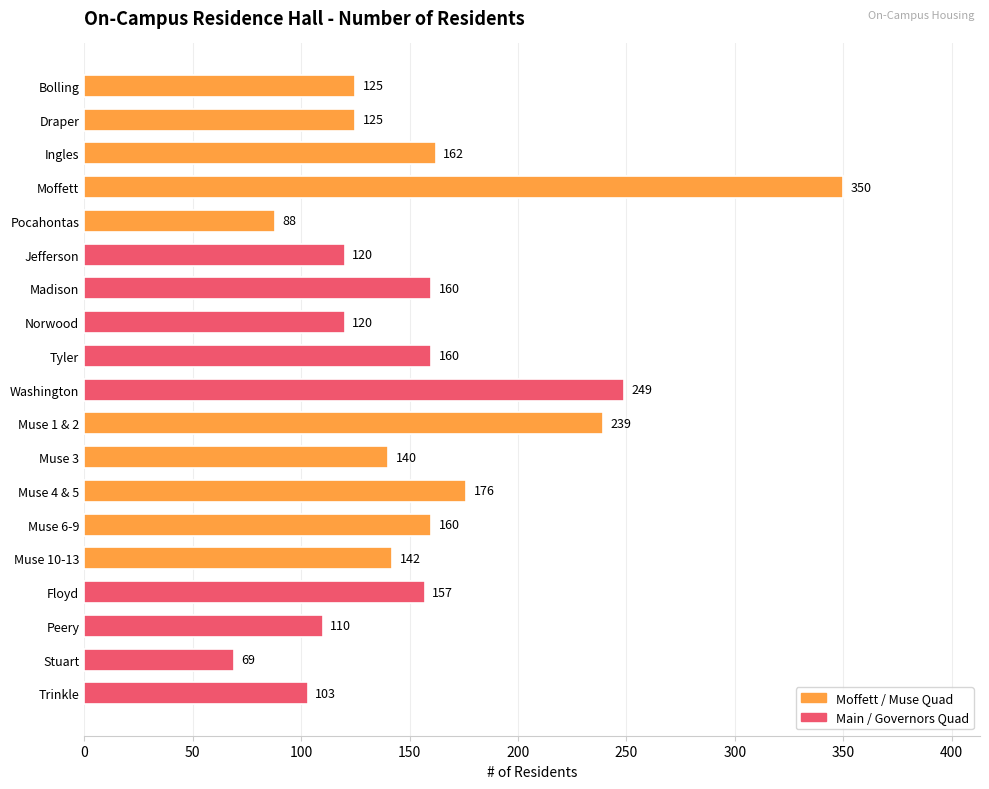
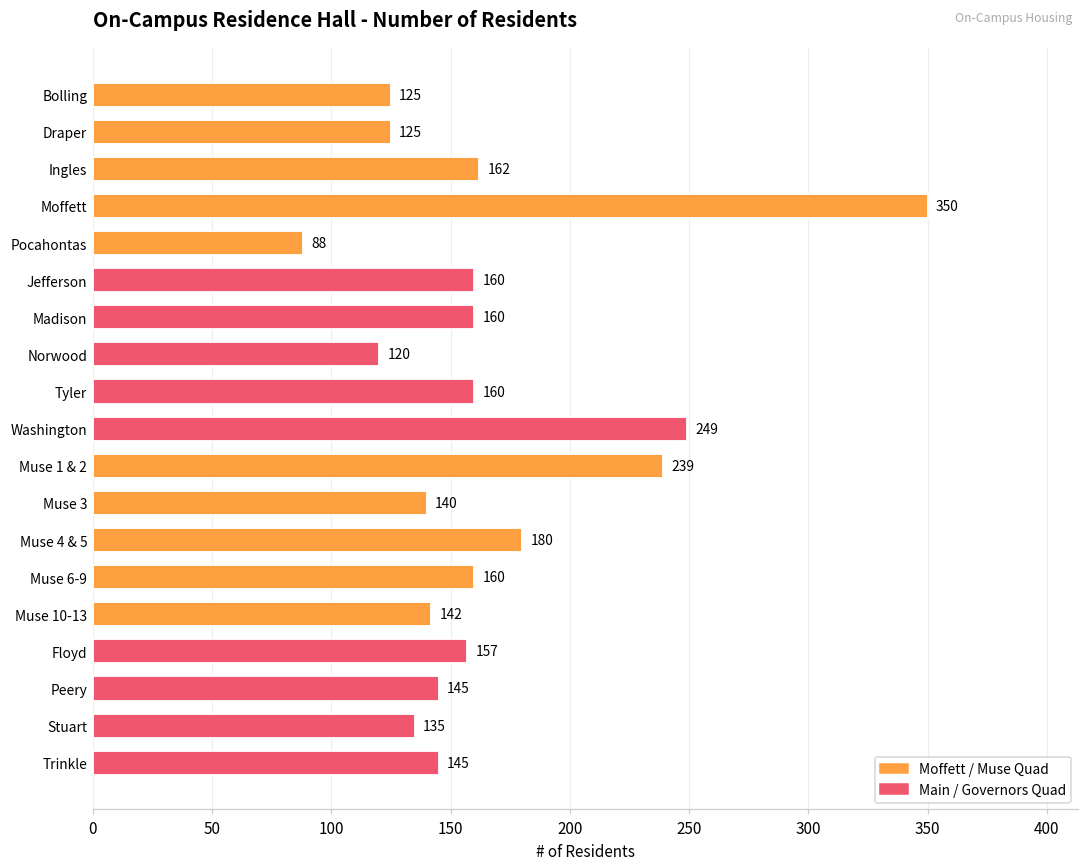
Jefferson: 120 -> 160
Muse 4 & 5: 176 -> 180
Peery: 110 -> 145
Stuart: 69 -> 135
Trinkle: 103 -> 145
